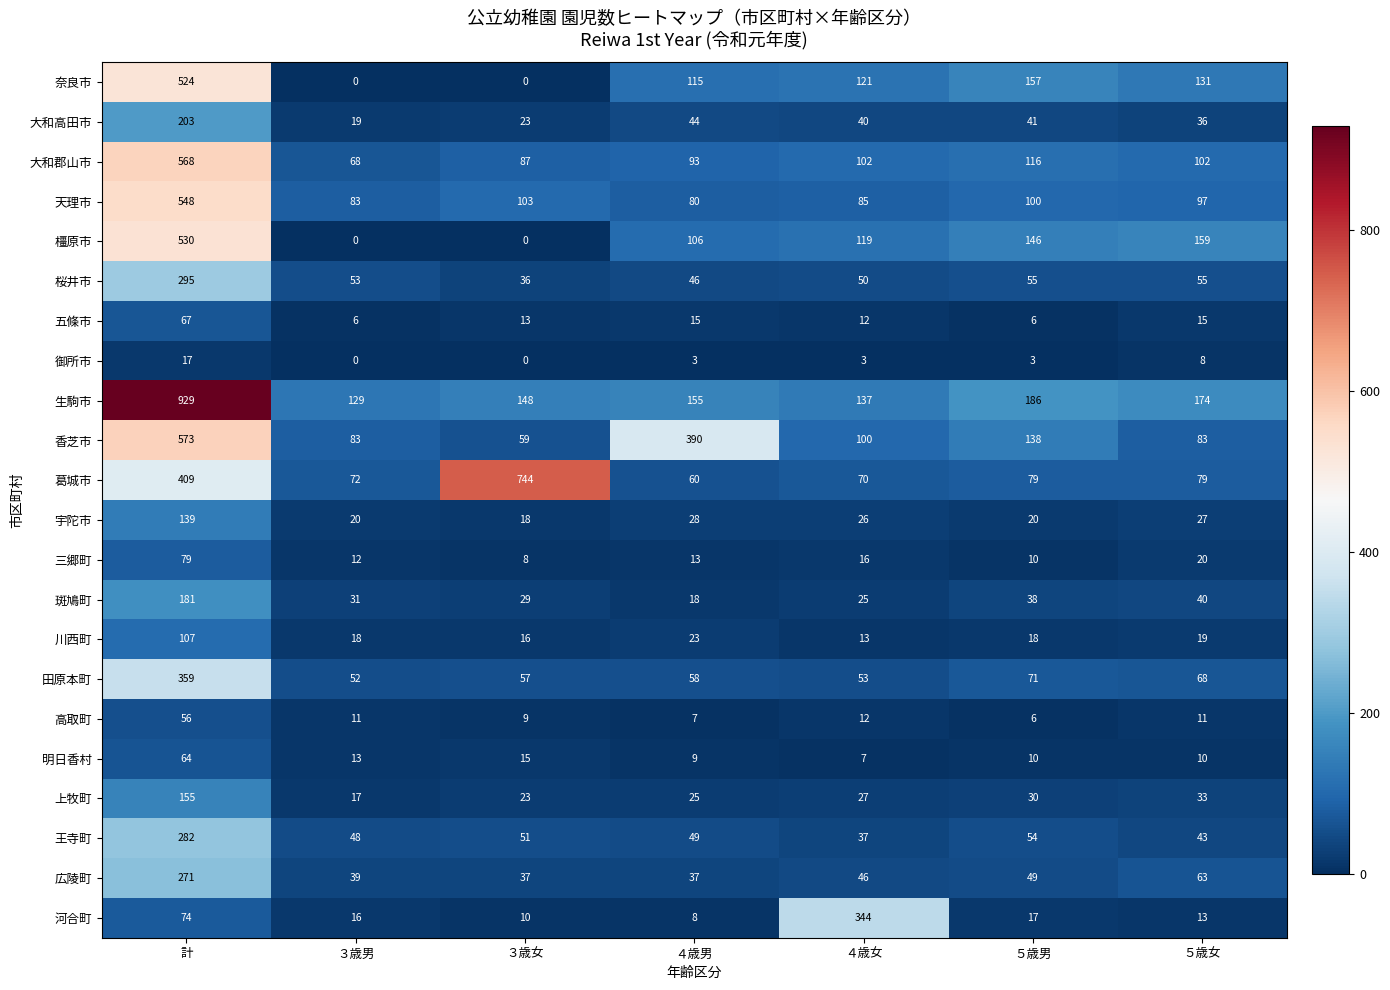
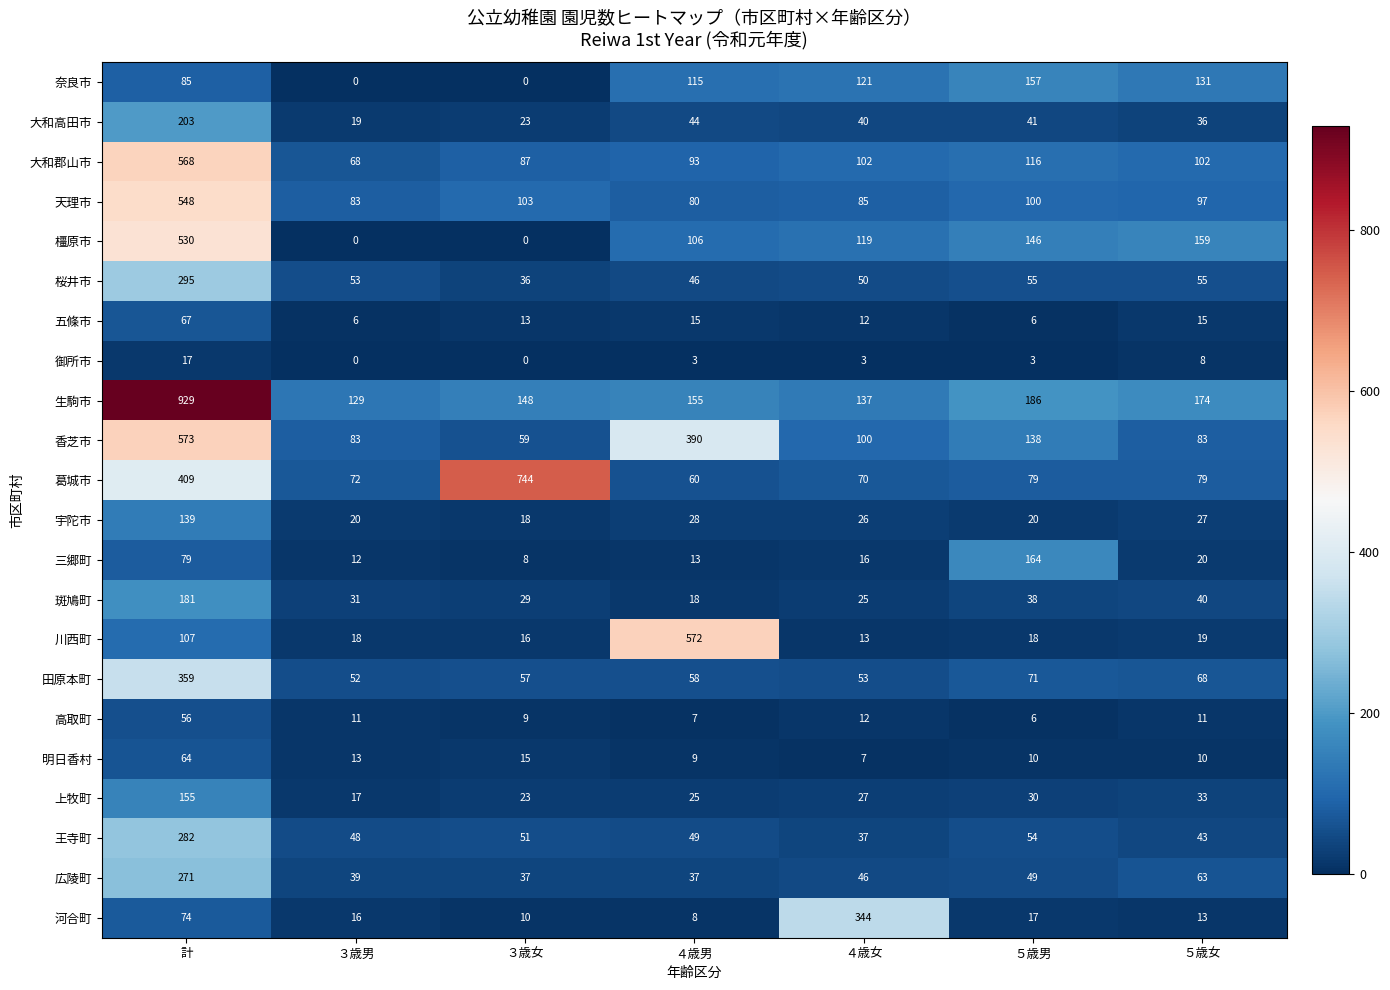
奈良市, 計: 524 -> 85
三郷町, ５歳男: 10 -> 164
川西町, ４歳男: 23 -> 572
